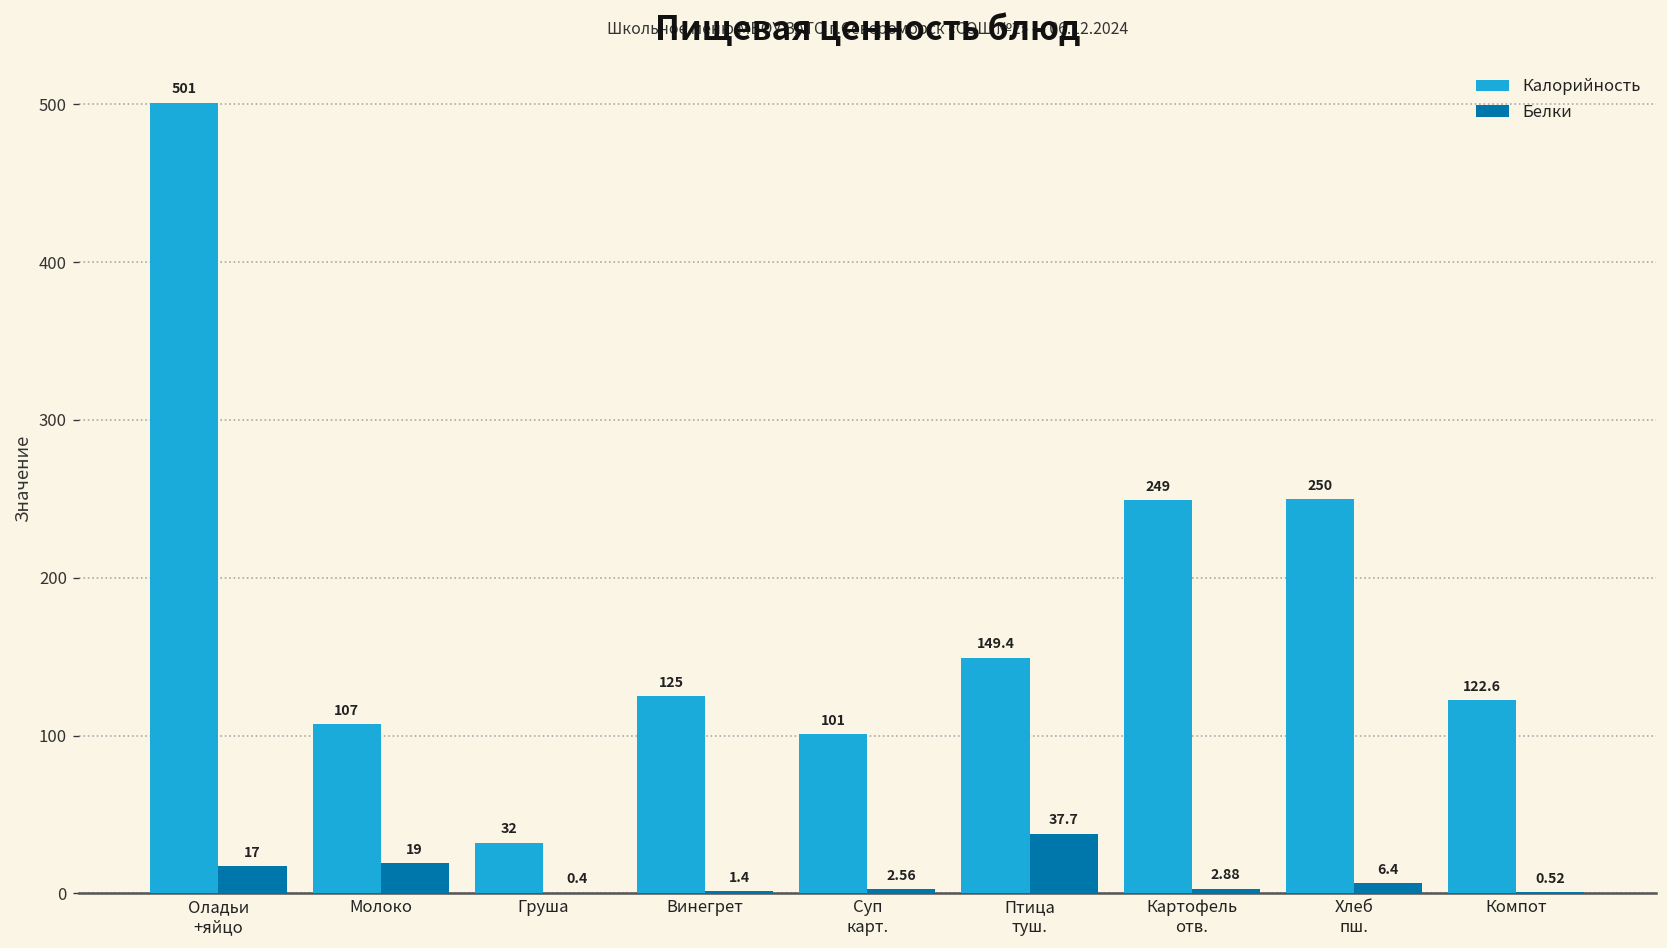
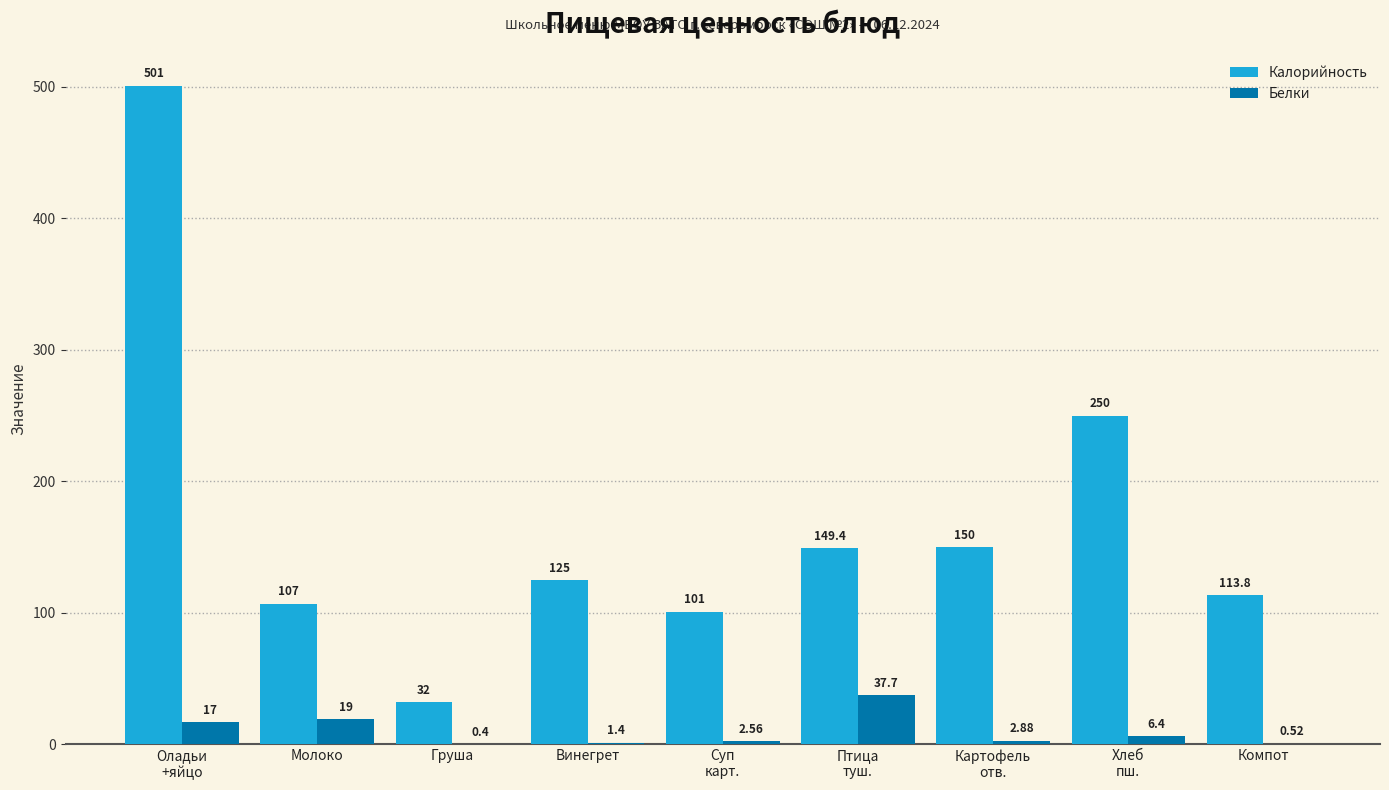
Калорийность, Картофель отв.: 249 -> 150
Калорийность, Компот: 122.6 -> 113.8
